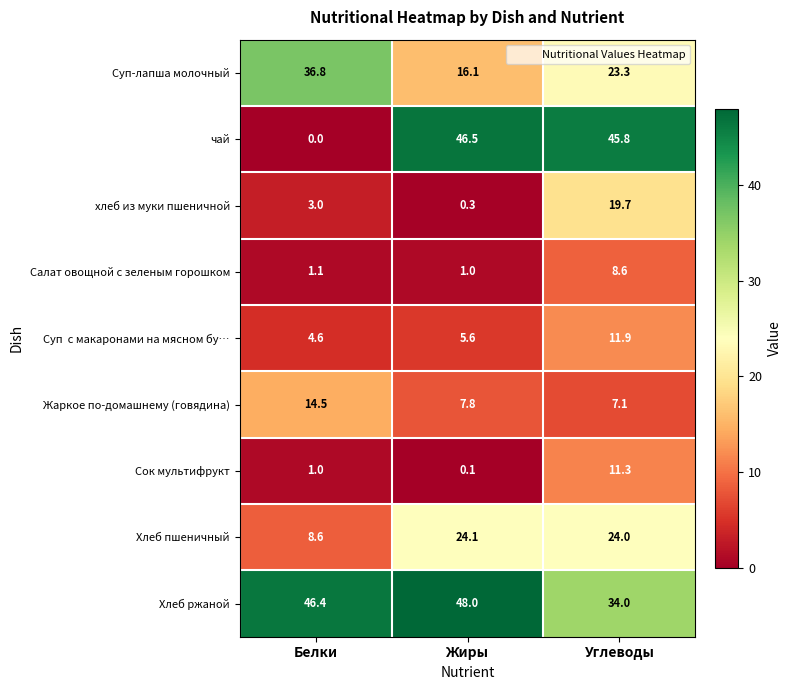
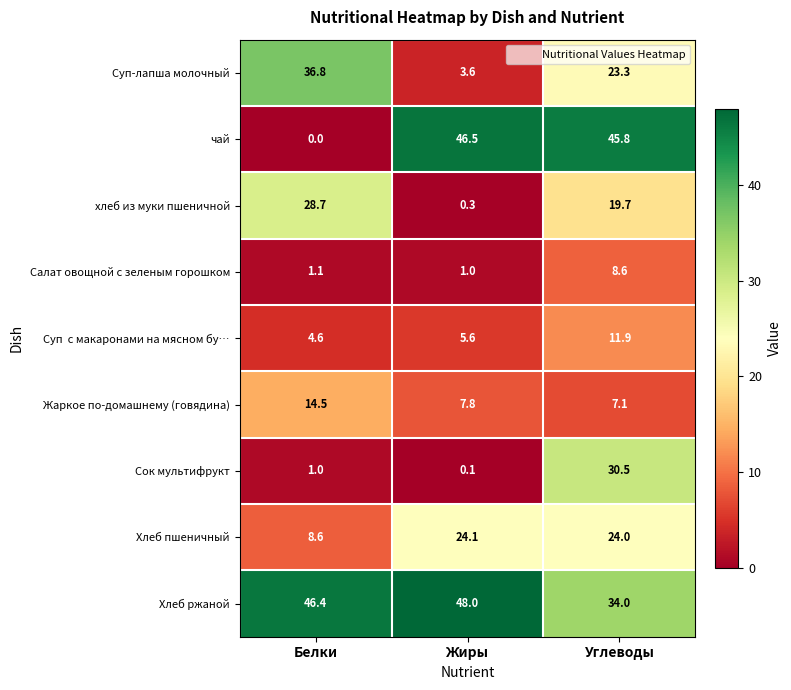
Суп-лапша молочный, Жиры: 16.1 -> 3.6
хлеб из муки пшеничной, Белки: 3.0 -> 28.7
Сок мультифрукт, Углеводы: 11.3 -> 30.5
